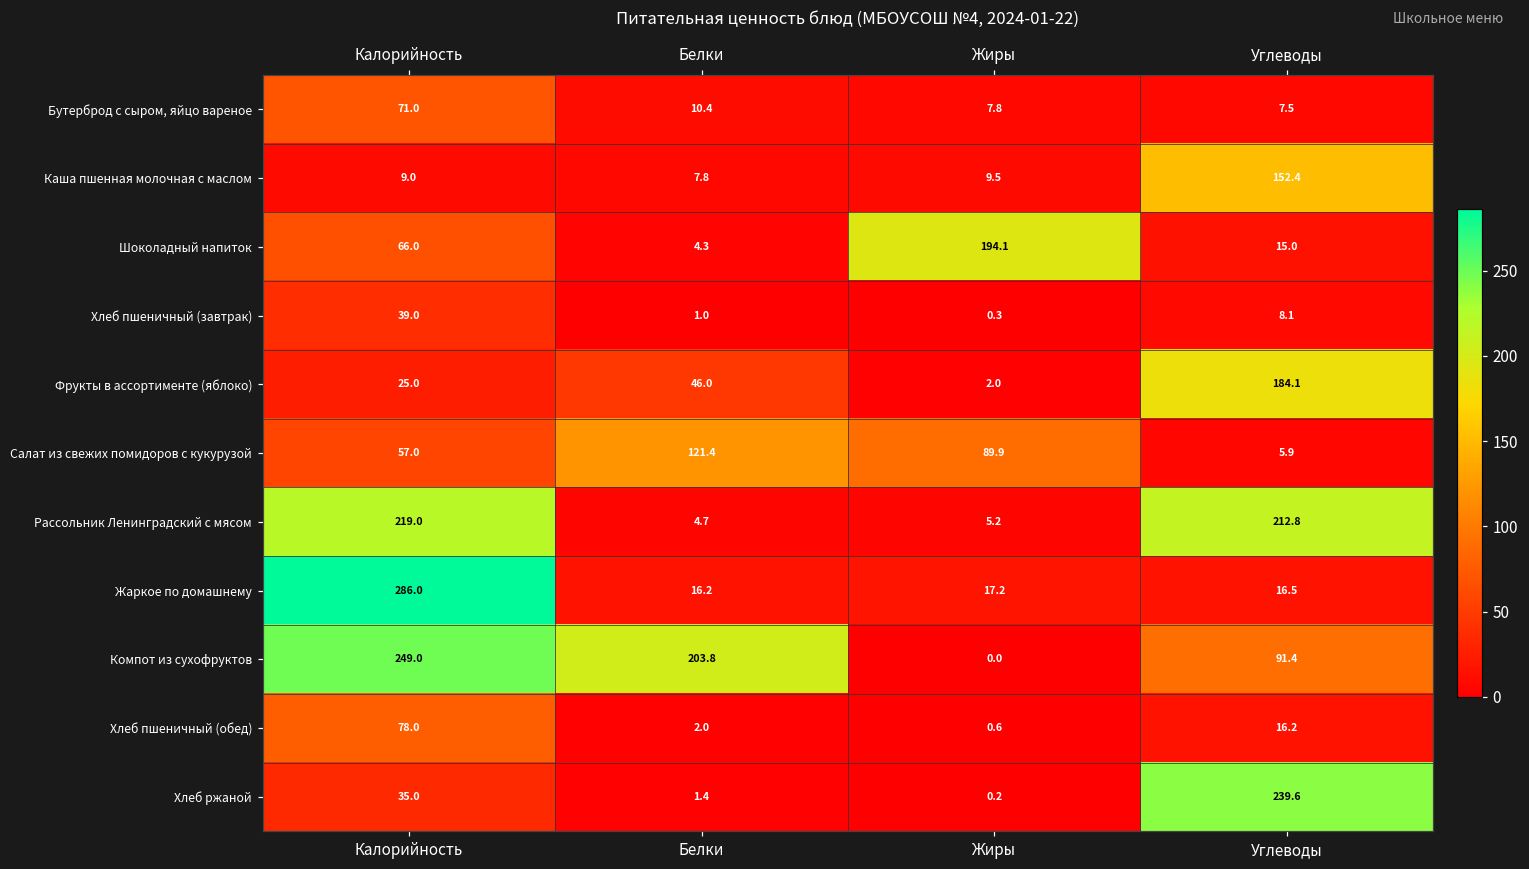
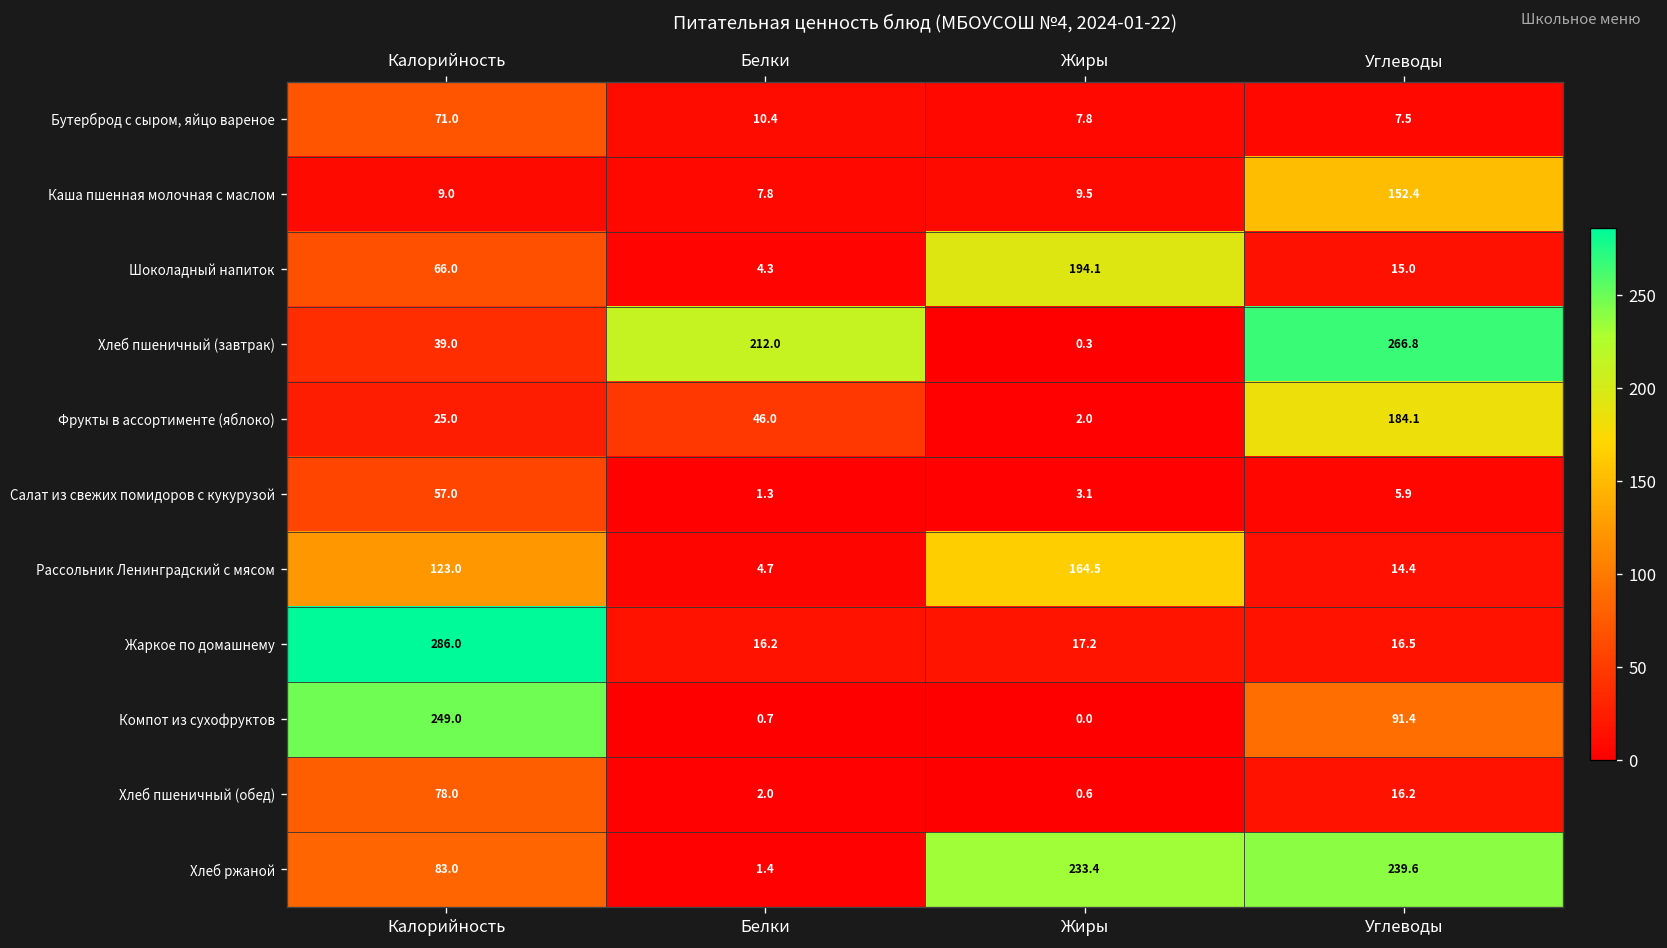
Хлеб пшеничный (завтрак), Белки: 1.0 -> 212.0
Хлеб пшеничный (завтрак), Углеводы: 8.1 -> 266.8
Салат из свежих помидоров с кукурузой, Белки: 121.4 -> 1.3
Салат из свежих помидоров с кукурузой, Жиры: 89.9 -> 3.1
Рассольник Ленинградский с мясом, Калорийность: 219.0 -> 123.0
Рассольник Ленинградский с мясом, Жиры: 5.2 -> 164.5
Рассольник Ленинградский с мясом, Углеводы: 212.8 -> 14.4
Компот из сухофруктов, Белки: 203.8 -> 0.7
Хлеб ржаной, Калорийность: 35.0 -> 83.0
Хлеб ржаной, Жиры: 0.2 -> 233.4
